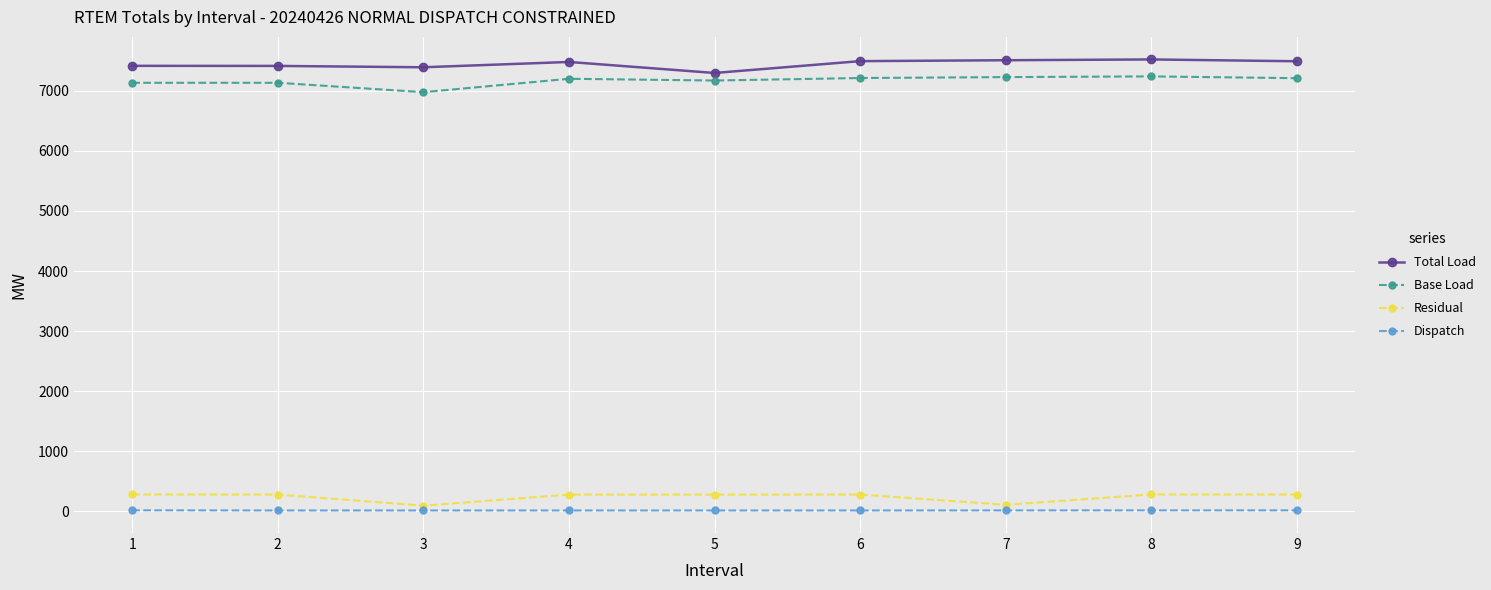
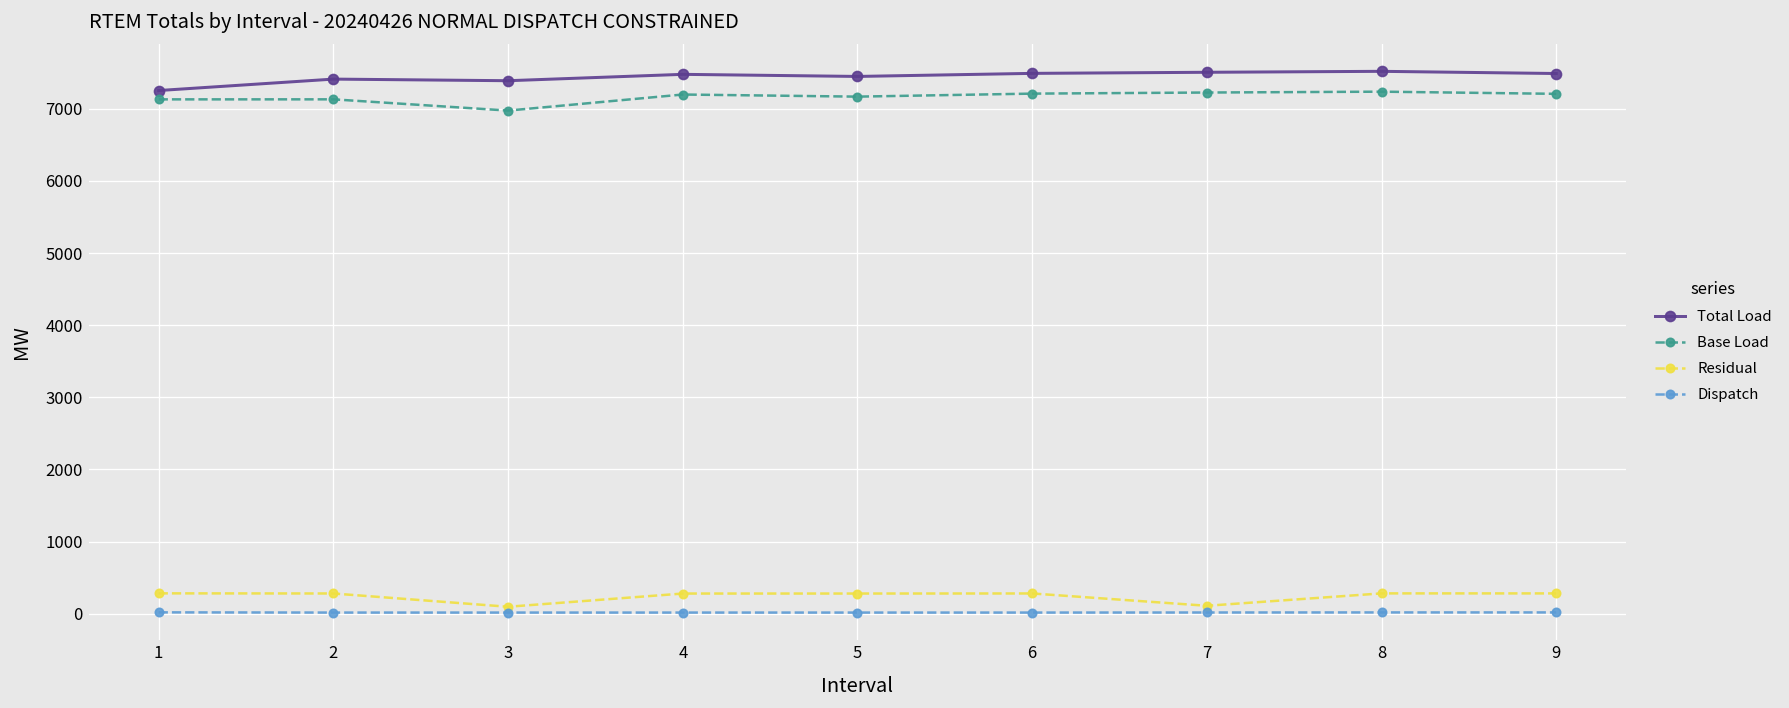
Total Load, 1: 7400 -> 7300
Total Load, 5: 7300 -> 7400
